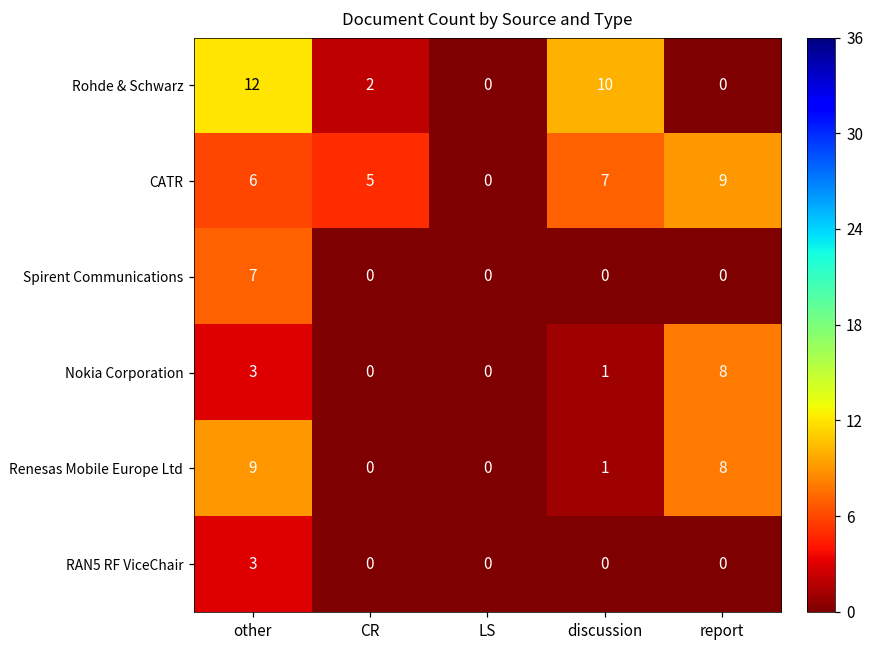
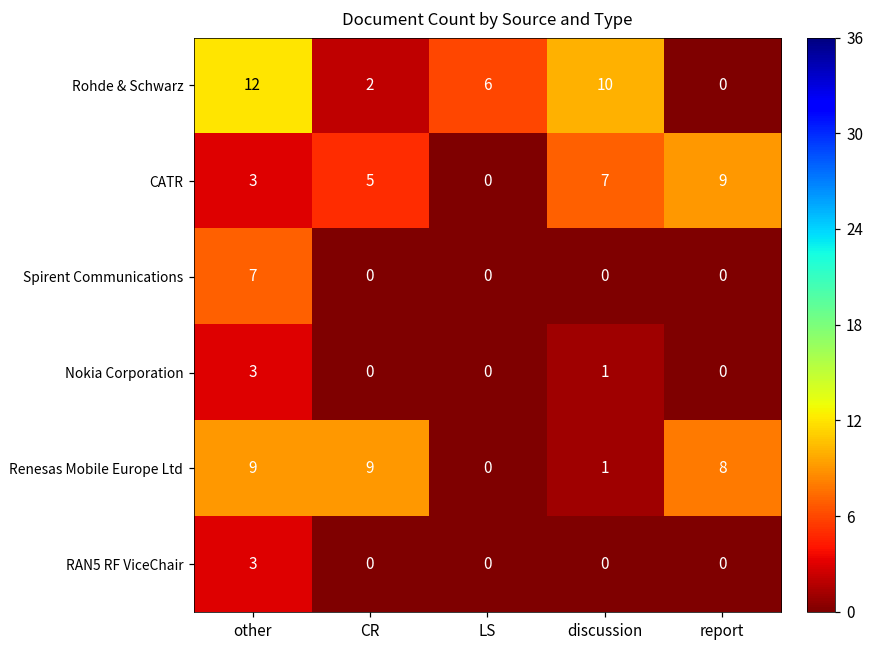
Rohde & Schwarz, LS: 0 -> 6
CATR, other: 6 -> 3
Nokia Corporation, report: 8 -> 0
Renesas Mobile Europe Ltd, CR: 0 -> 9
